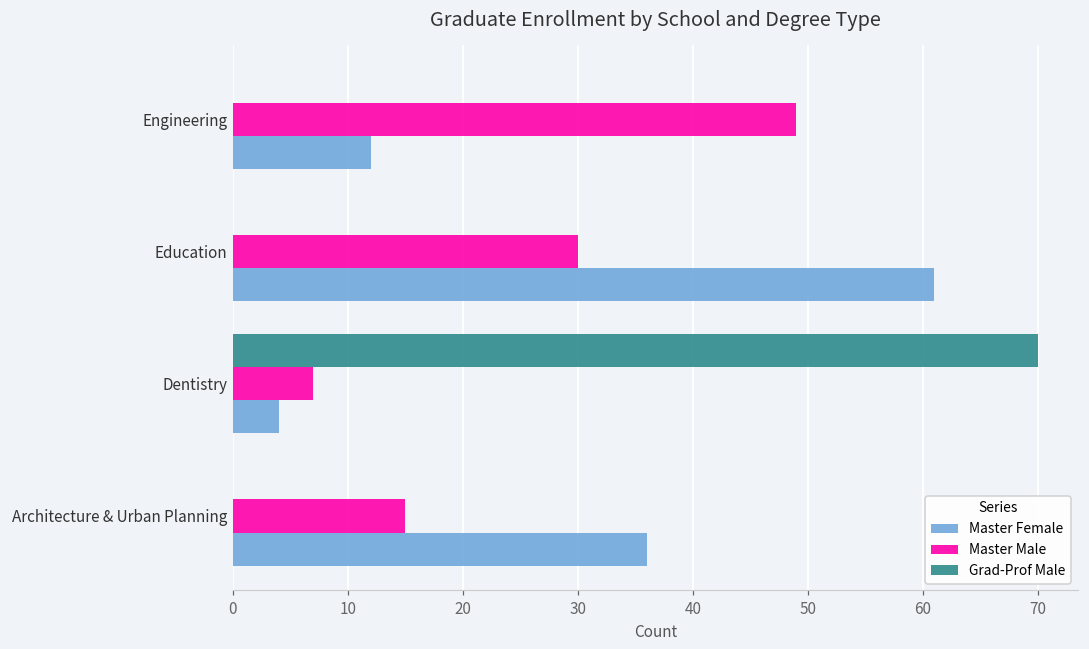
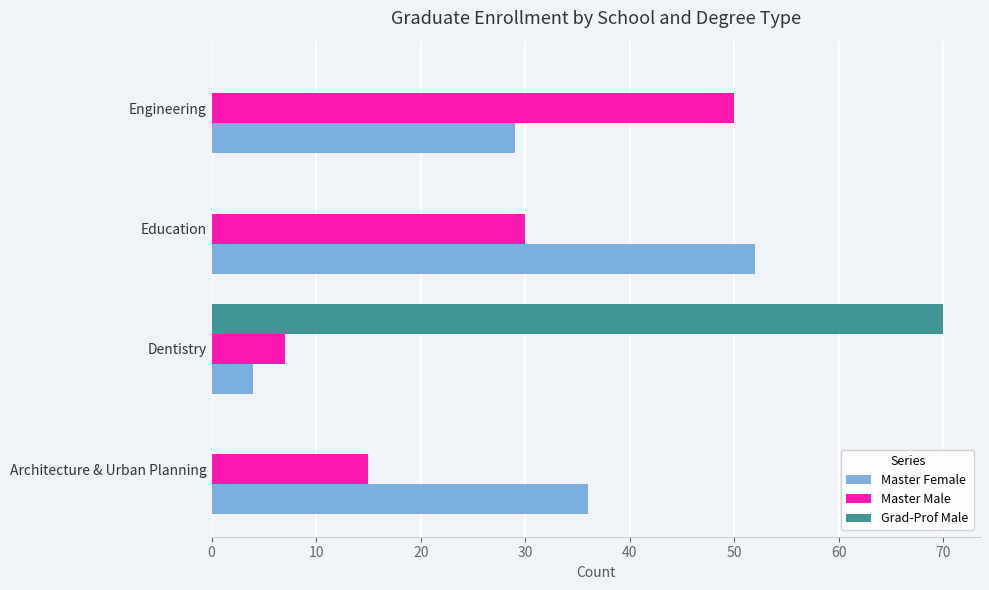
Master Male, Engineering: 49 -> 50
Master Female, Engineering: 12 -> 29
Master Female, Education: 61 -> 52
